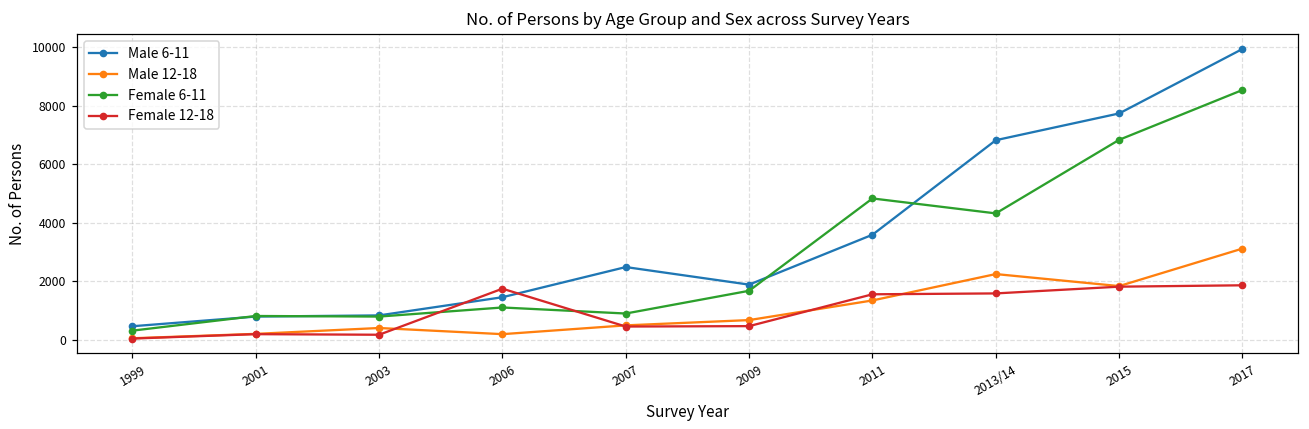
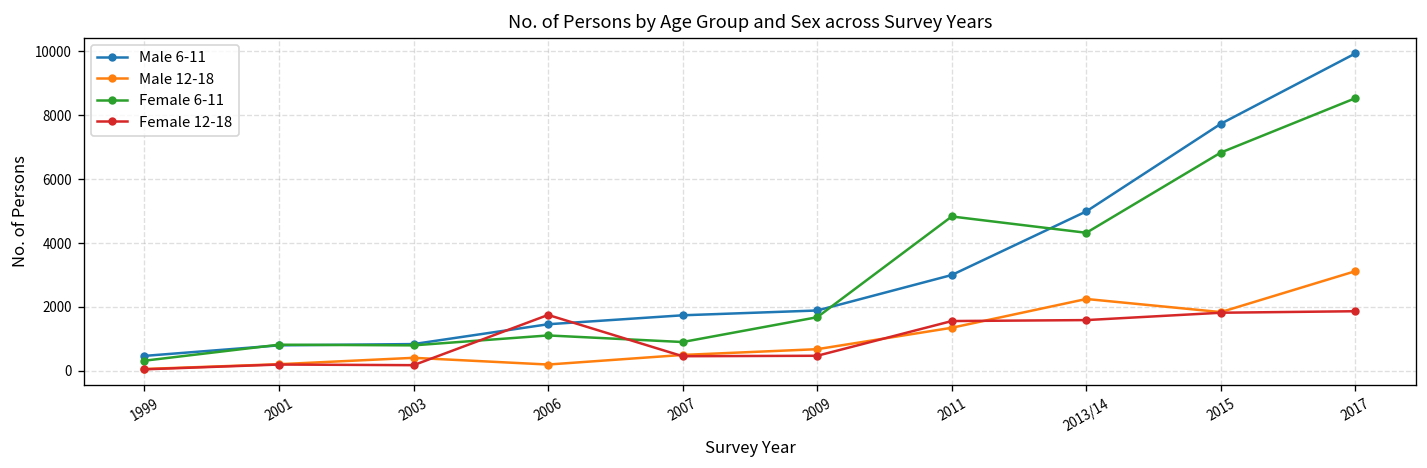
Male 6-11, 2007: 2500 -> 1700
Male 6-11, 2011: 3600 -> 3000
Male 6-11, 2013/14: 6800 -> 5000
